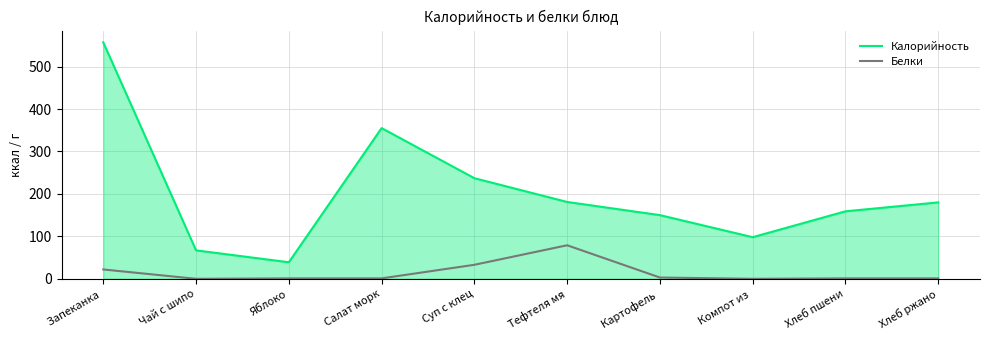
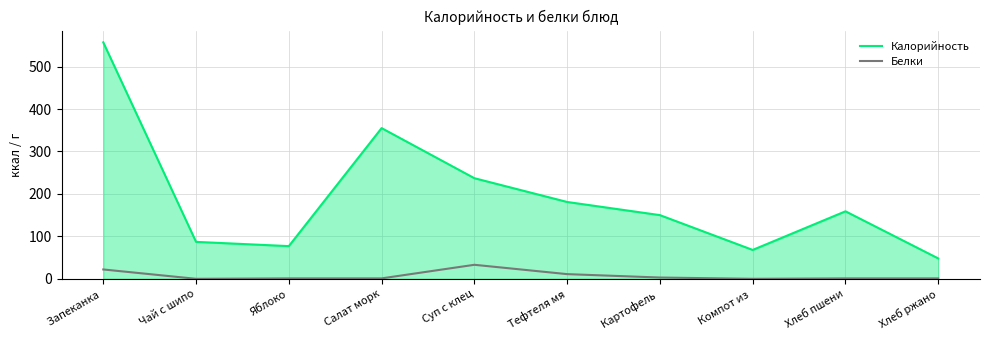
Калорийность, Чай с шипо: 70 -> 90
Калорийность, Яблоко: 40 -> 80
Белки, Тефтеля мя: 80 -> 10
Калорийность, Компот из: 100 -> 70
Калорийность, Хлеб ржано: 180 -> 50
